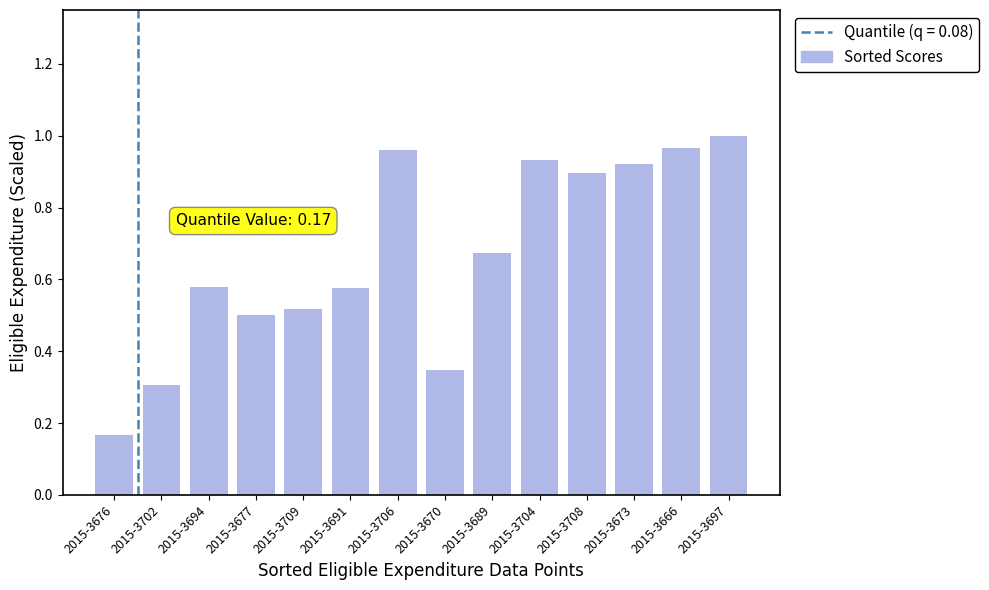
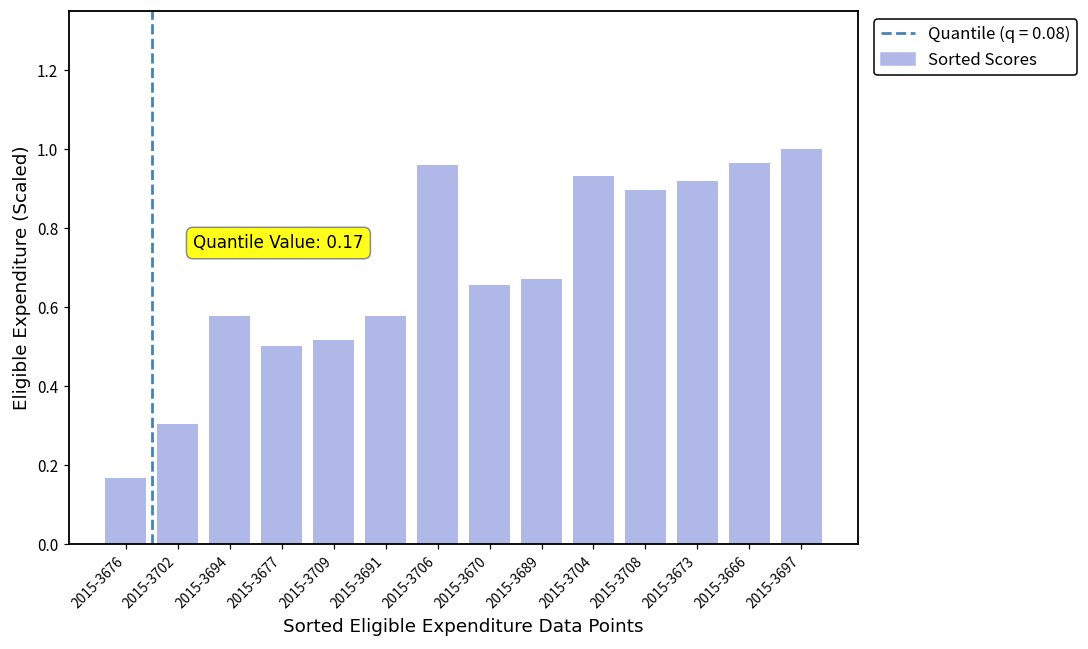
2015-3670: 0.35 -> 0.66
